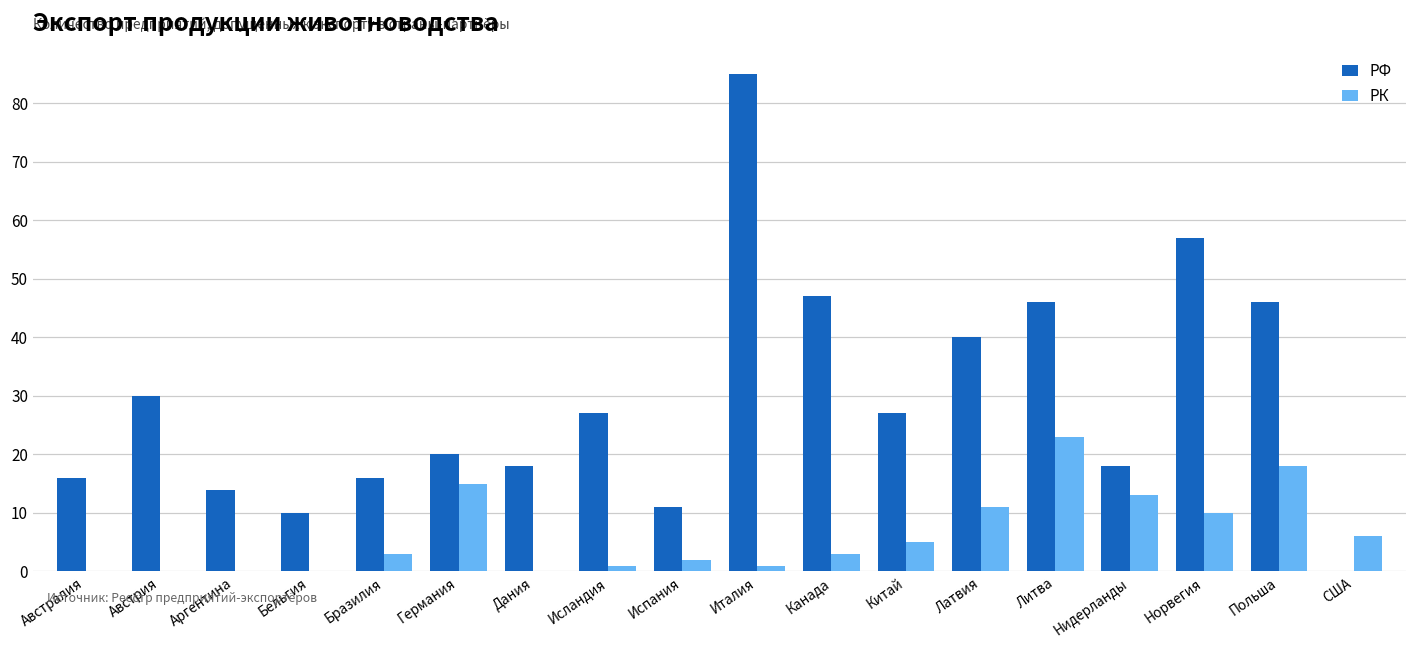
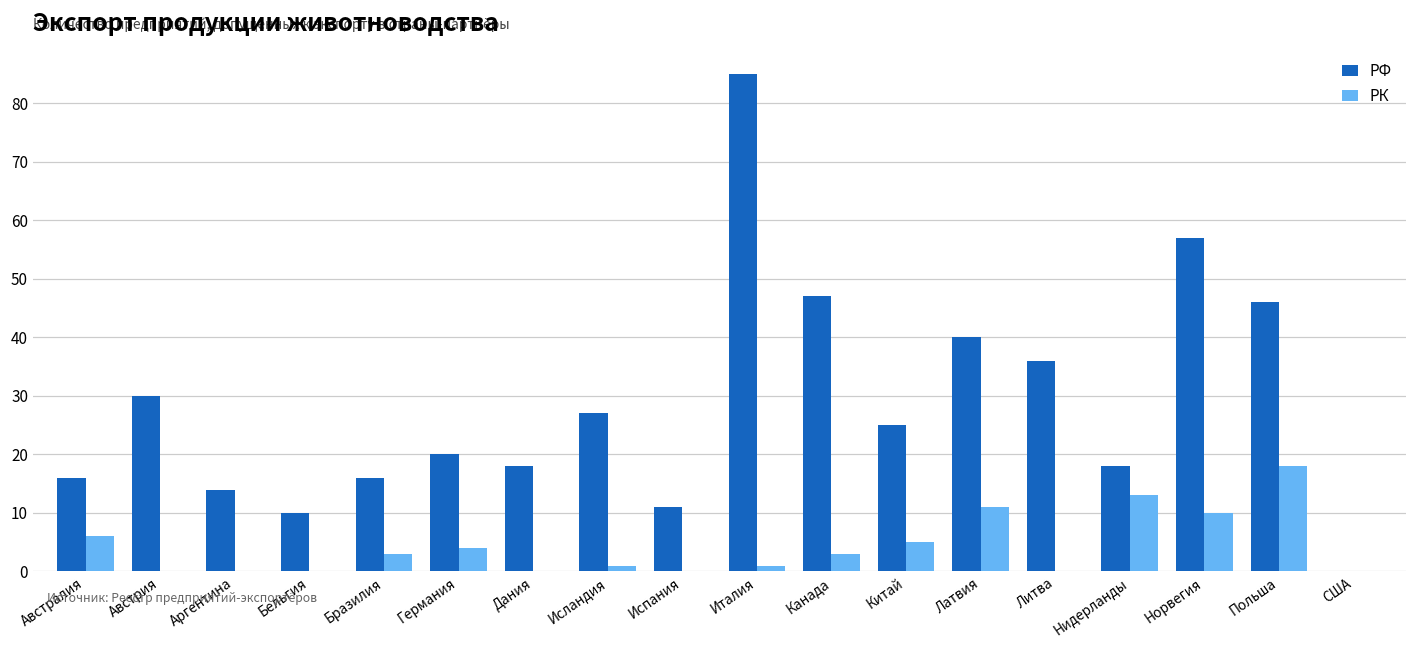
РК, Австралия: 0 -> 6
РК, Германия: 15 -> 4
РК, Испания: 2 -> 0
РФ, Китай: 27 -> 25
РФ, Литва: 46 -> 36
РК, Литва: 23 -> 0
РК, США: 6 -> 0
